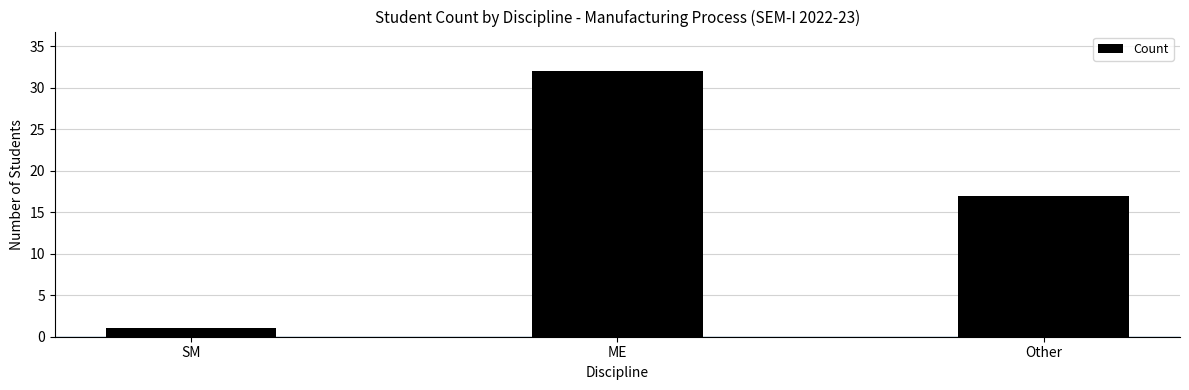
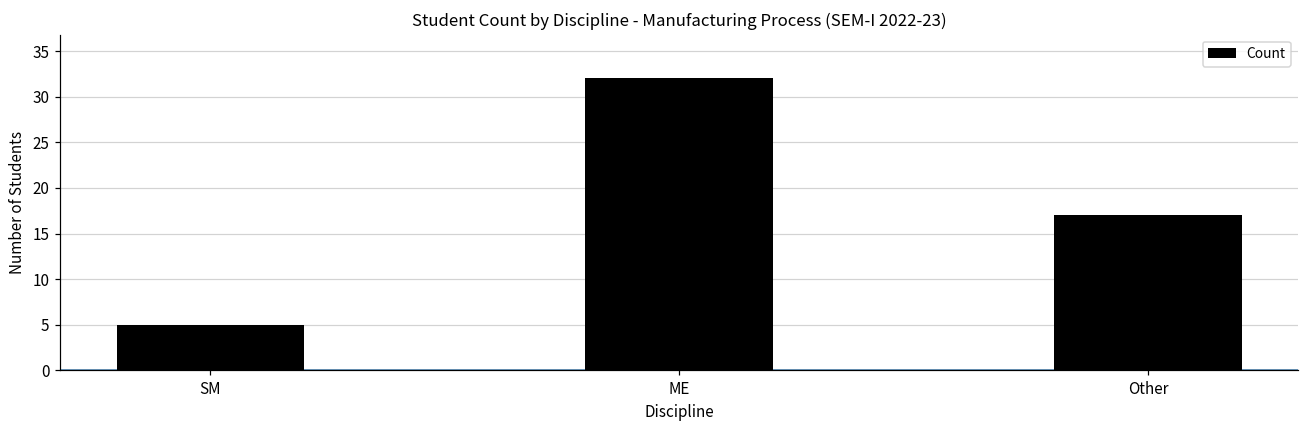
SM: 1 -> 5
